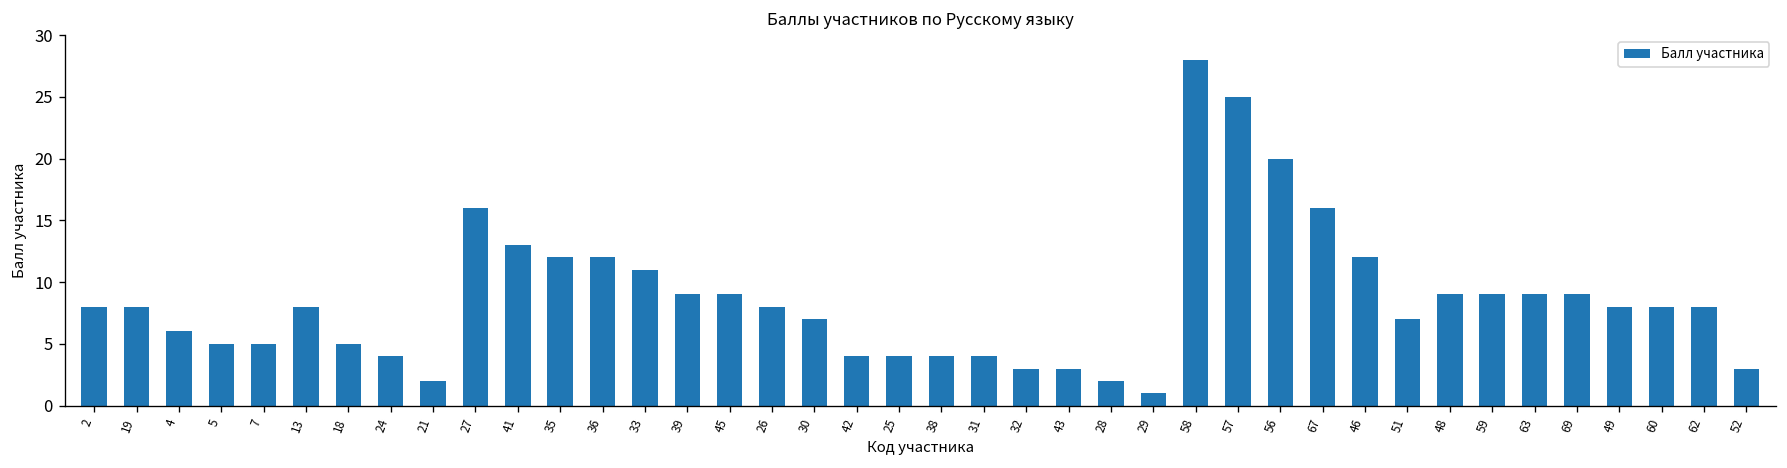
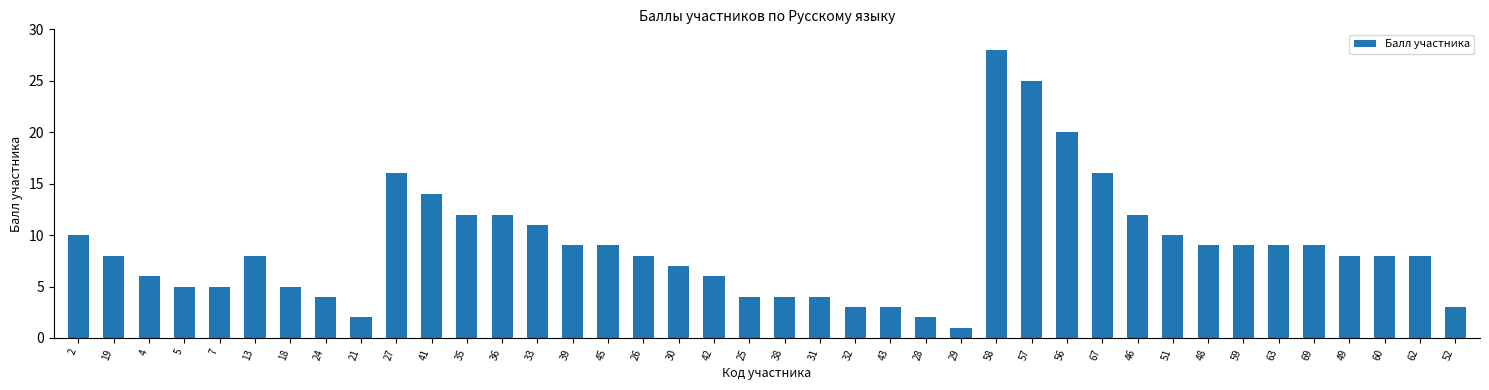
2: 8 -> 10
41: 13 -> 14
42: 4 -> 6
51: 7 -> 10
